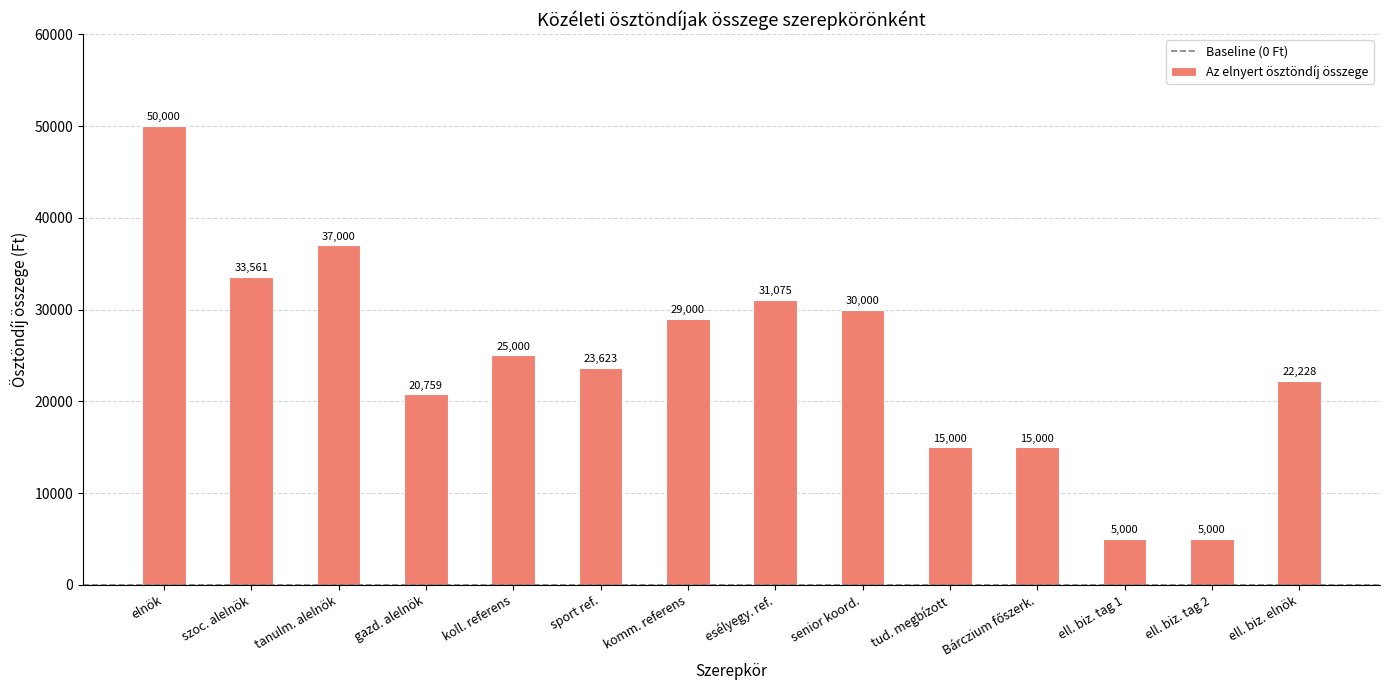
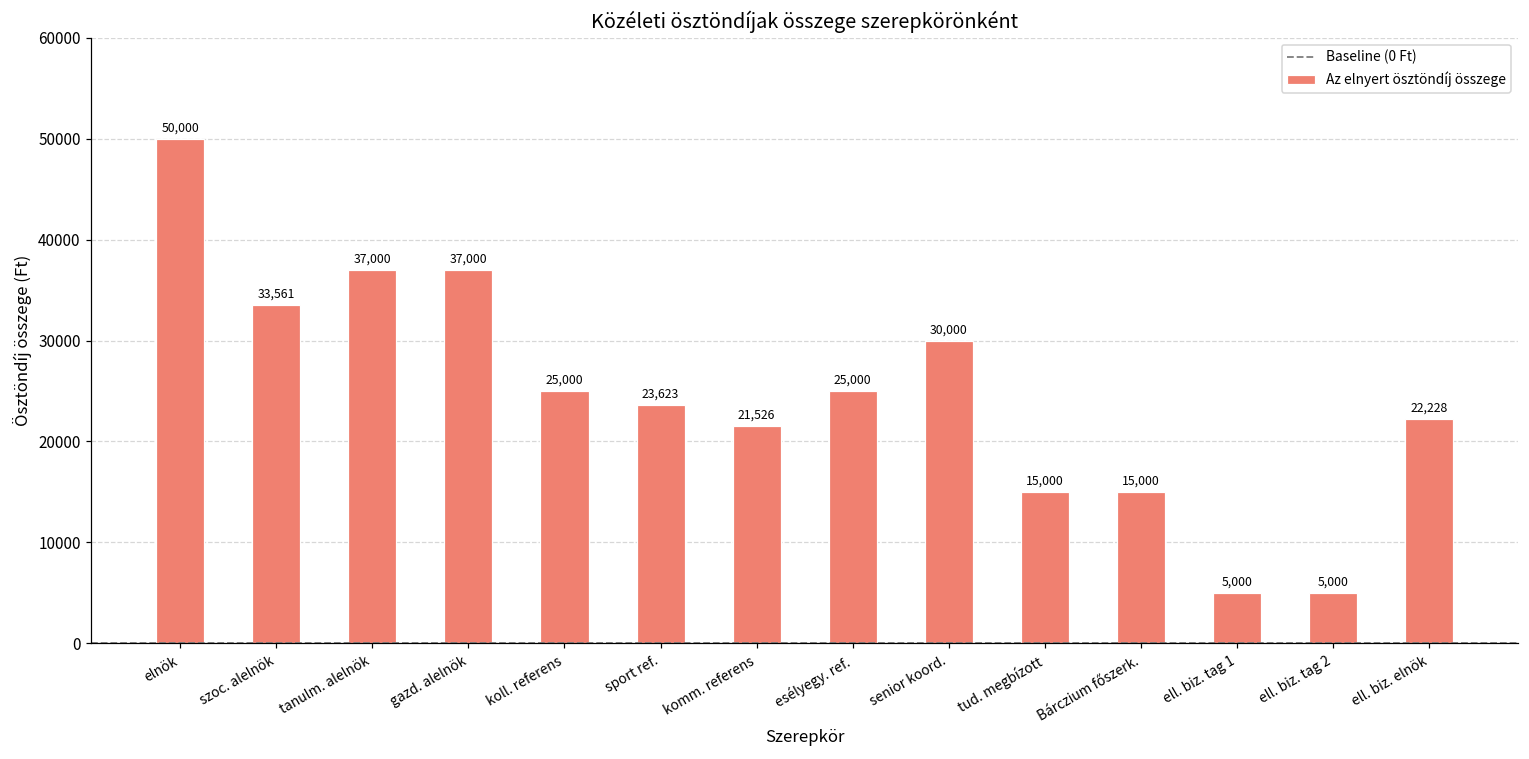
gazd. alelnök: 20,759 -> 37,000
komm. referens: 29,000 -> 21,526
esélyegy. ref.: 31,075 -> 25,000
